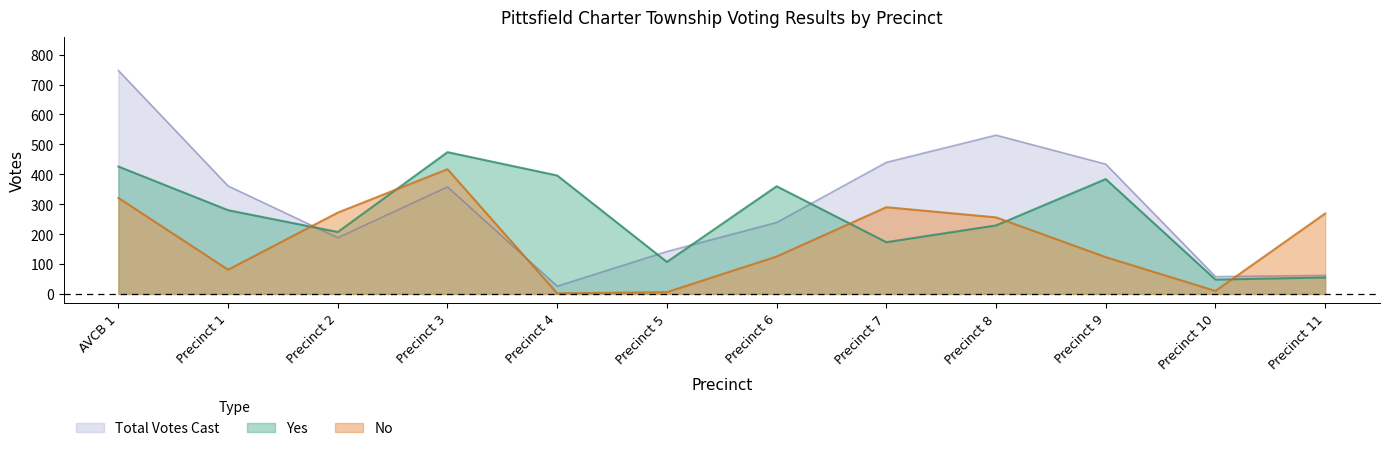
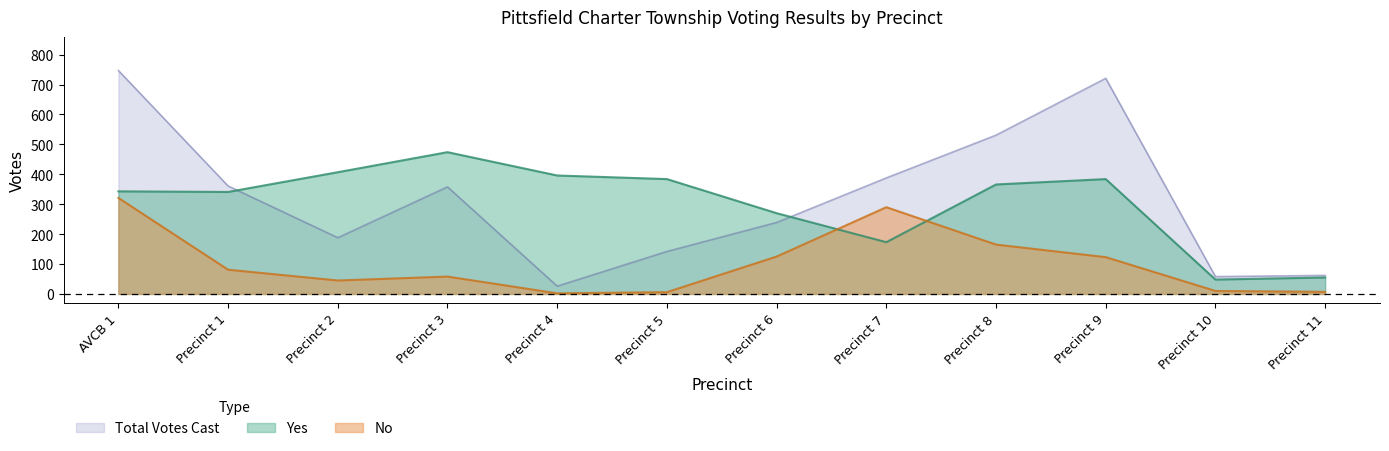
Yes, AVCB 1: 430 -> 340
Yes, Precinct 1: 280 -> 340
Yes, Precinct 2: 210 -> 410
No, Precinct 2: 270 -> 50
No, Precinct 3: 420 -> 60
Yes, Precinct 5: 110 -> 380
Yes, Precinct 6: 360 -> 270
Total Votes Cast, Precinct 7: 440 -> 390
Yes, Precinct 8: 230 -> 370
No, Precinct 8: 260 -> 170
Total Votes Cast, Precinct 9: 430 -> 720
No, Precinct 11: 270 -> 10
